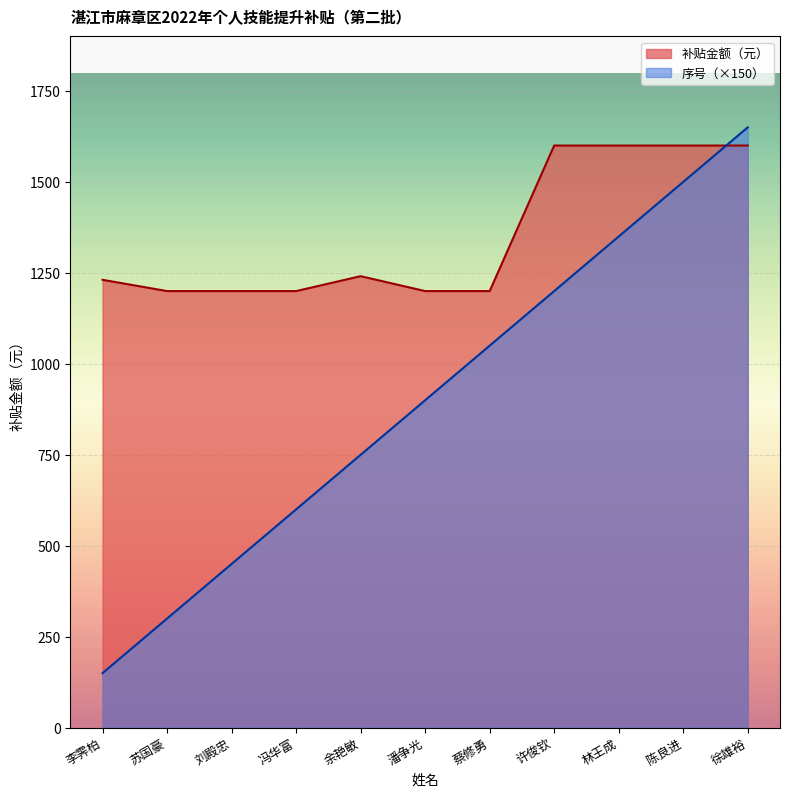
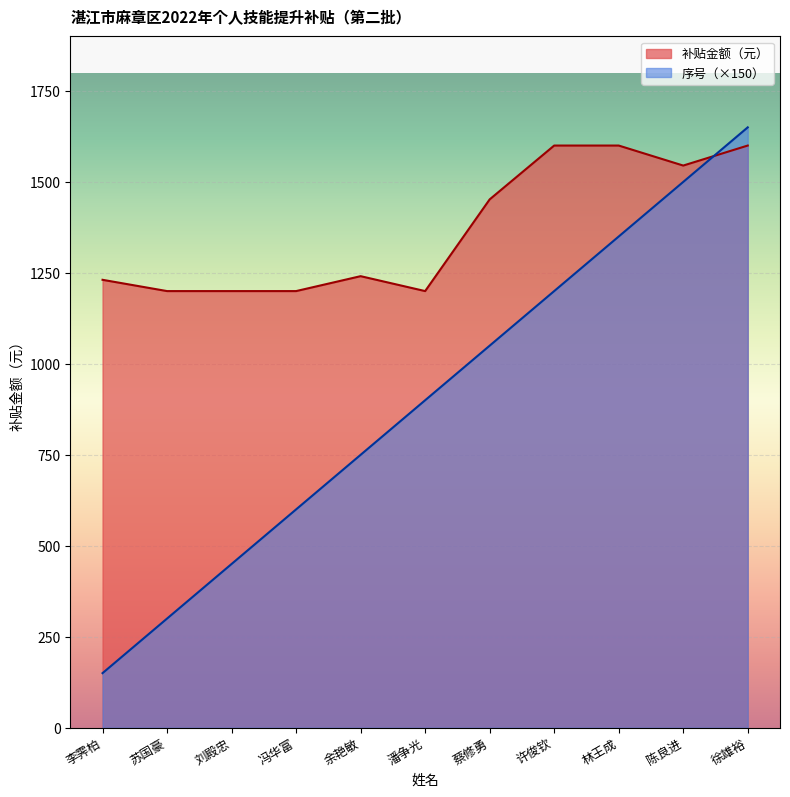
补贴金额（元）, 蔡修勇: 1200 -> 1450
补贴金额（元）, 陈良进: 1600 -> 1550
